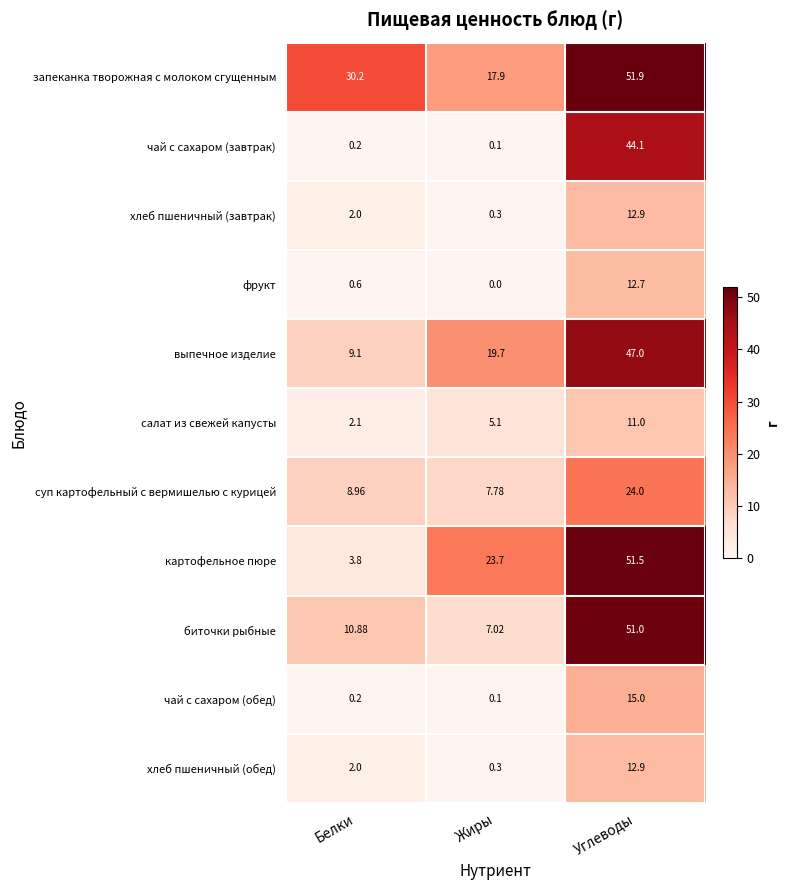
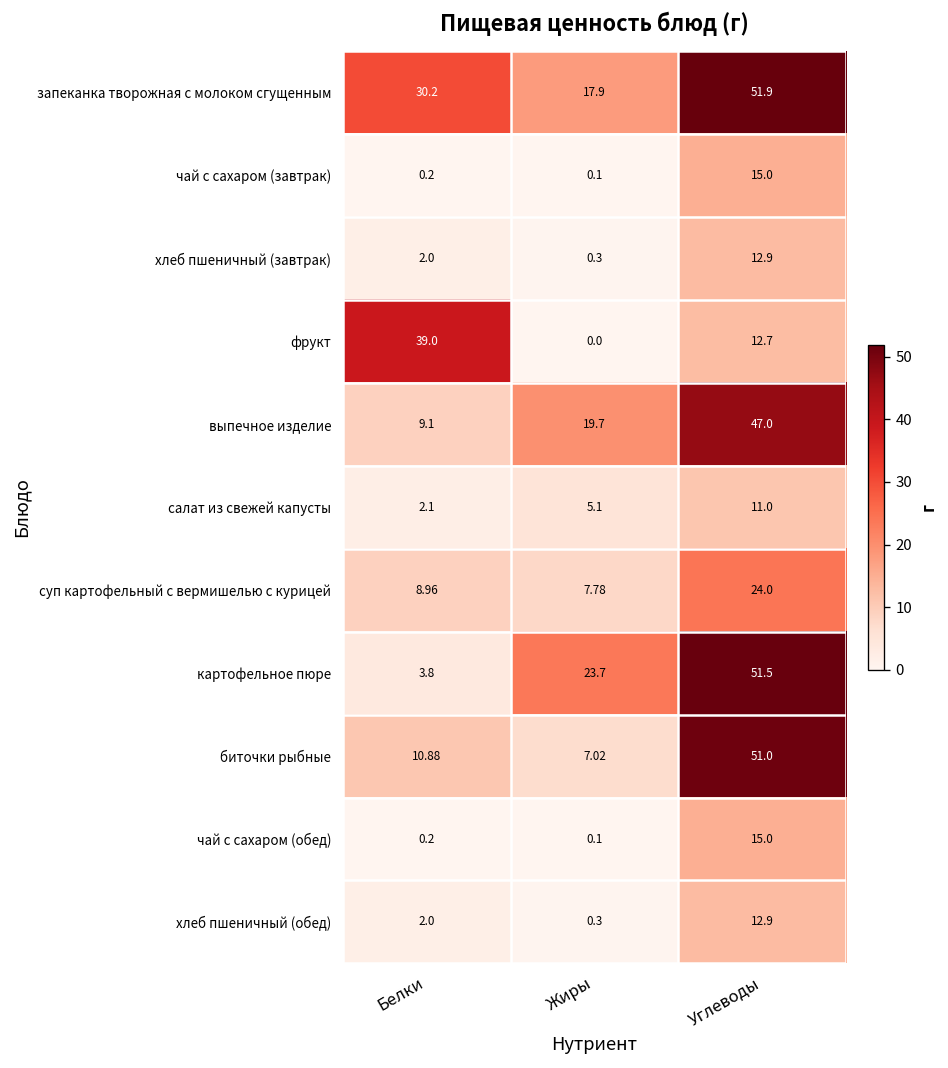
чай с сахаром (завтрак), Углеводы: 44.1 -> 15.0
фрукт, Белки: 0.6 -> 39.0
